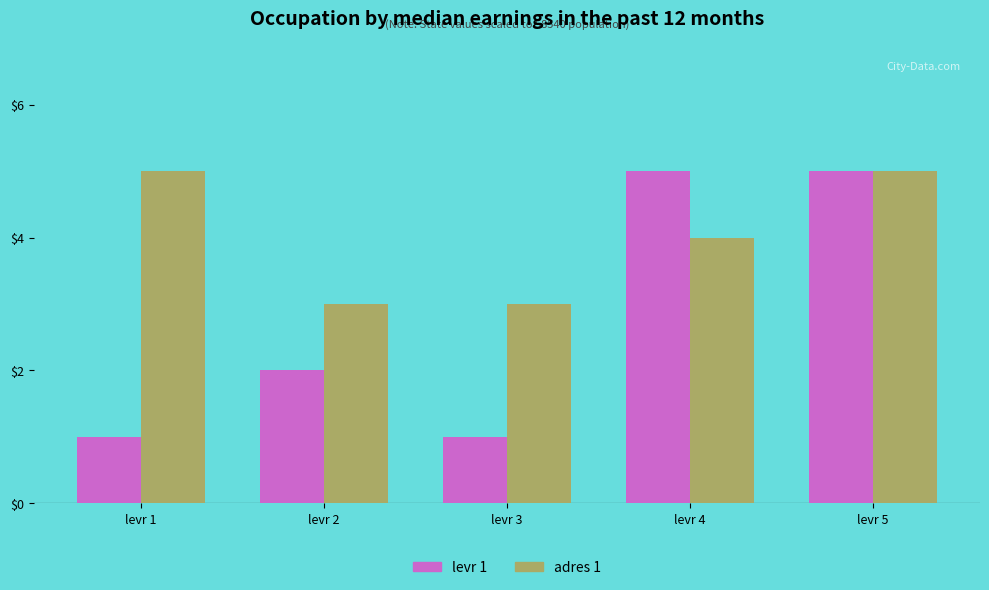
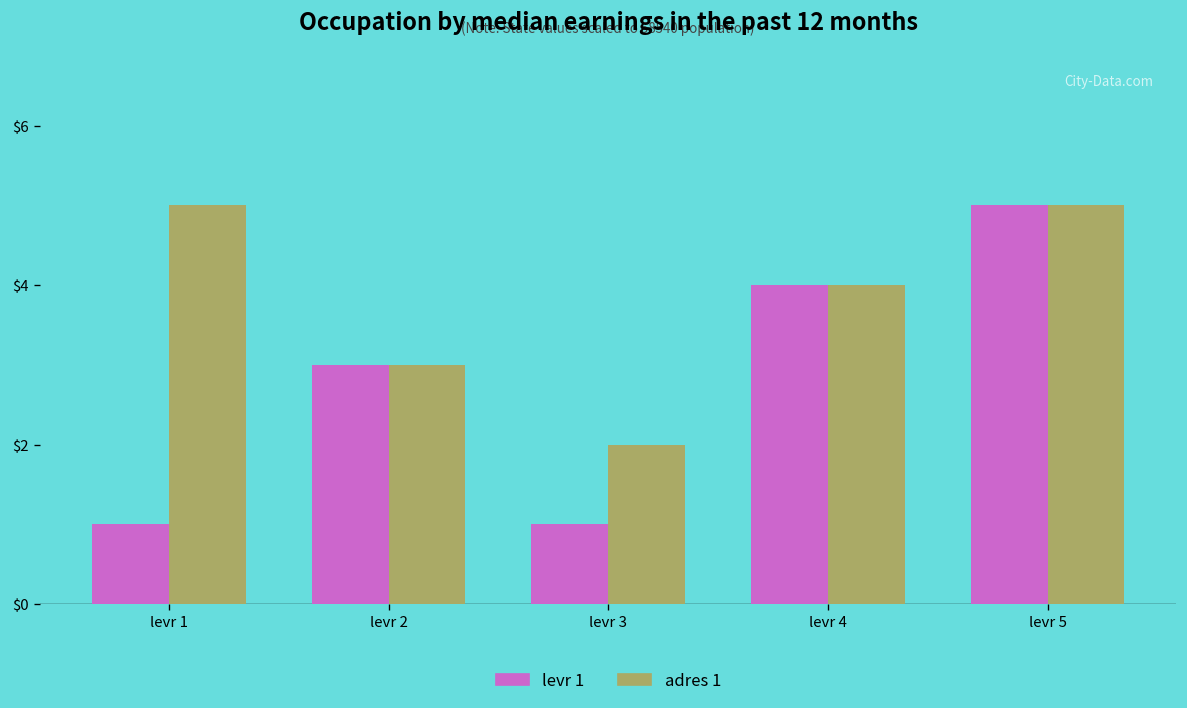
levr 1, levr 2: $2 -> $3
adres 1, levr 3: $3 -> $2
levr 1, levr 4: $5 -> $4
